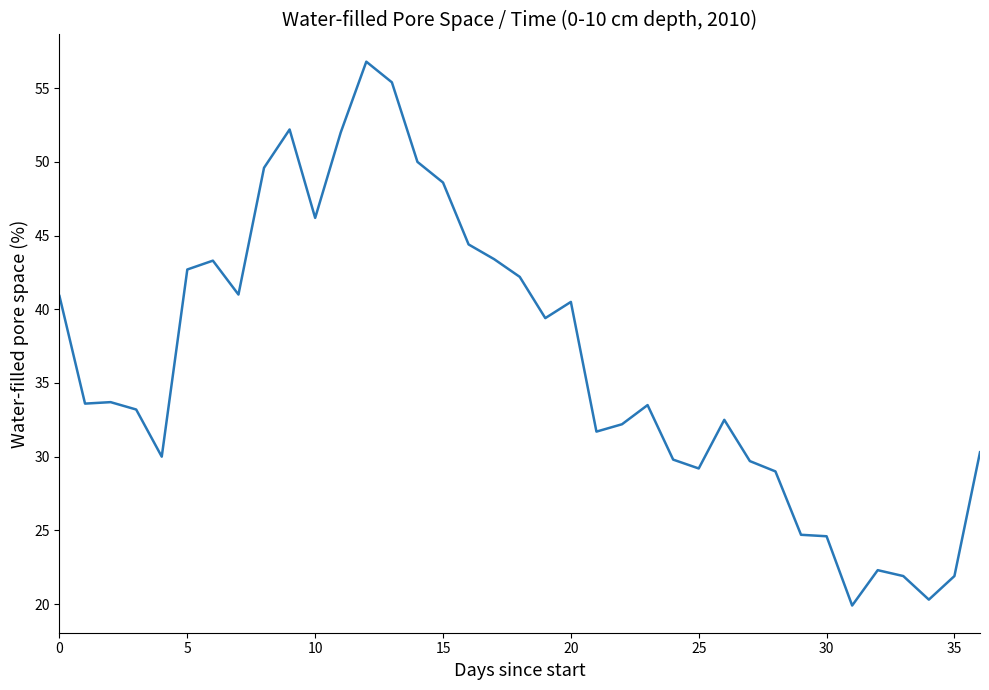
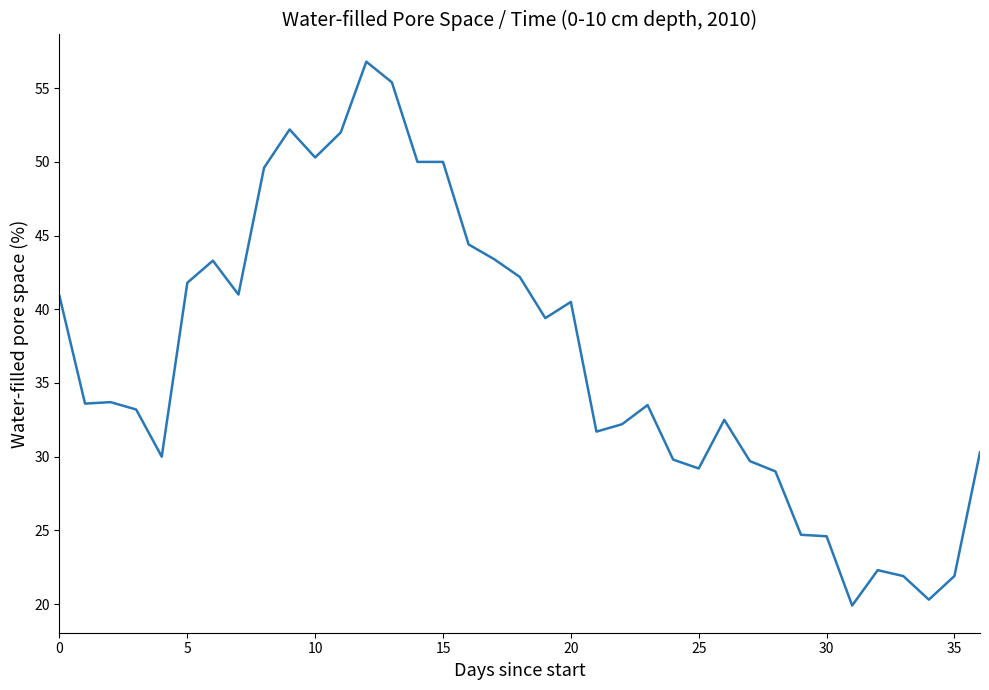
5: 42.7 -> 41.8
10: 46.2 -> 50.3
15: 48.6 -> 50.0
